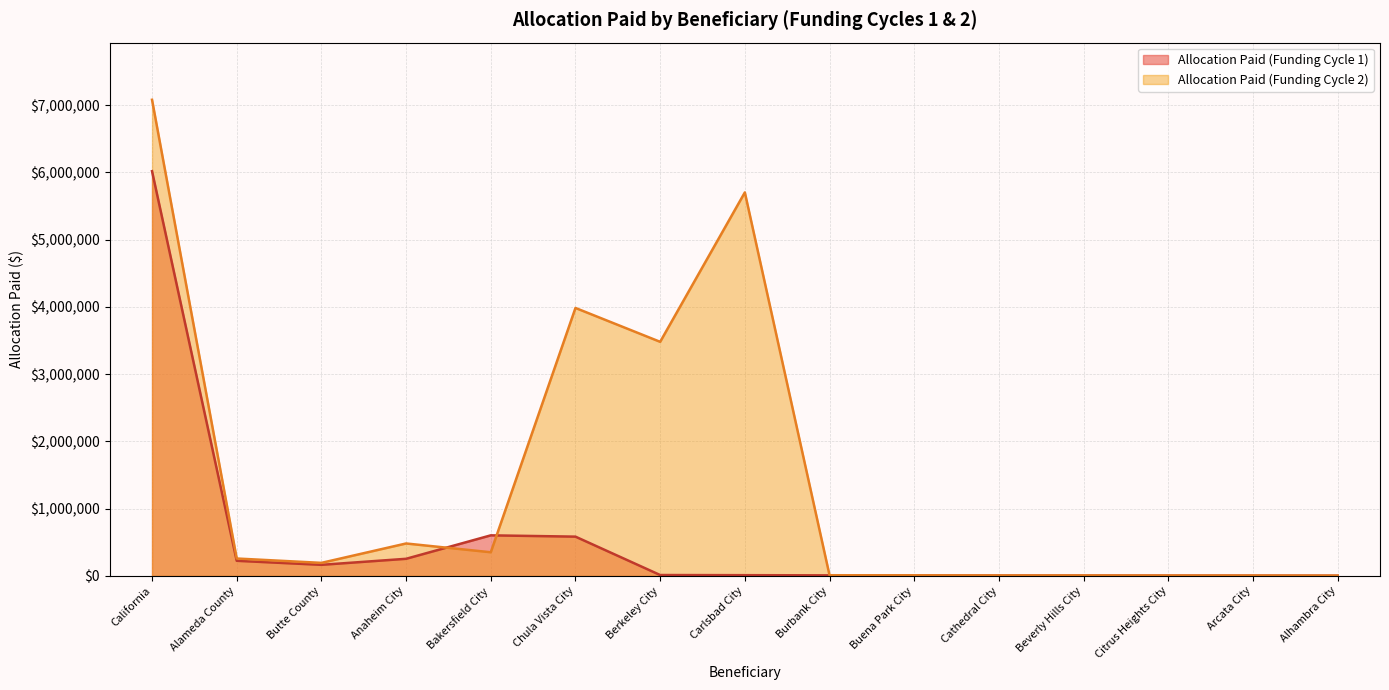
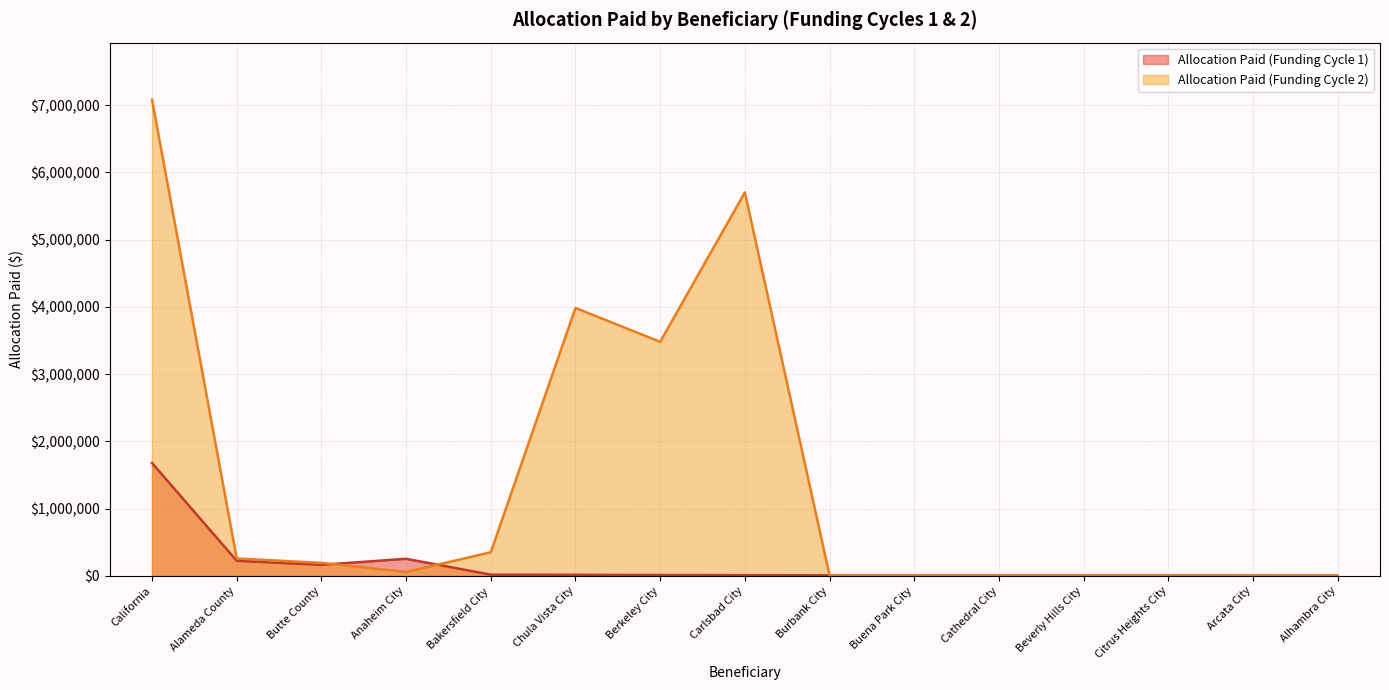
Allocation Paid (Funding Cycle 1), California: $6,000,000 -> $1,700,000
Allocation Paid (Funding Cycle 2), Anaheim City: $500,000 -> $100,000
Allocation Paid (Funding Cycle 1), Bakersfield City: $600,000 -> $0
Allocation Paid (Funding Cycle 1), Chula Vista City: $600,000 -> $0
